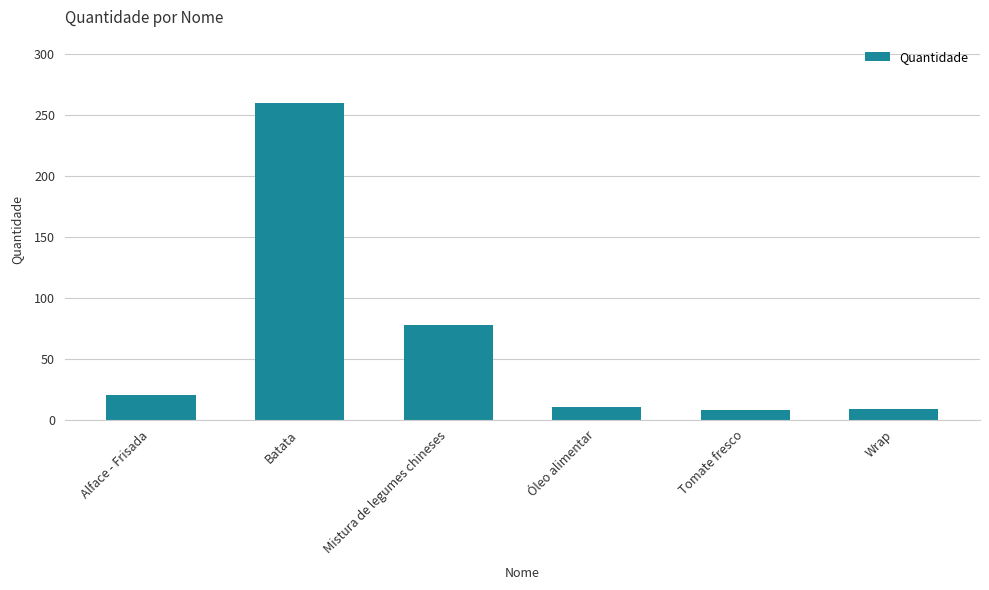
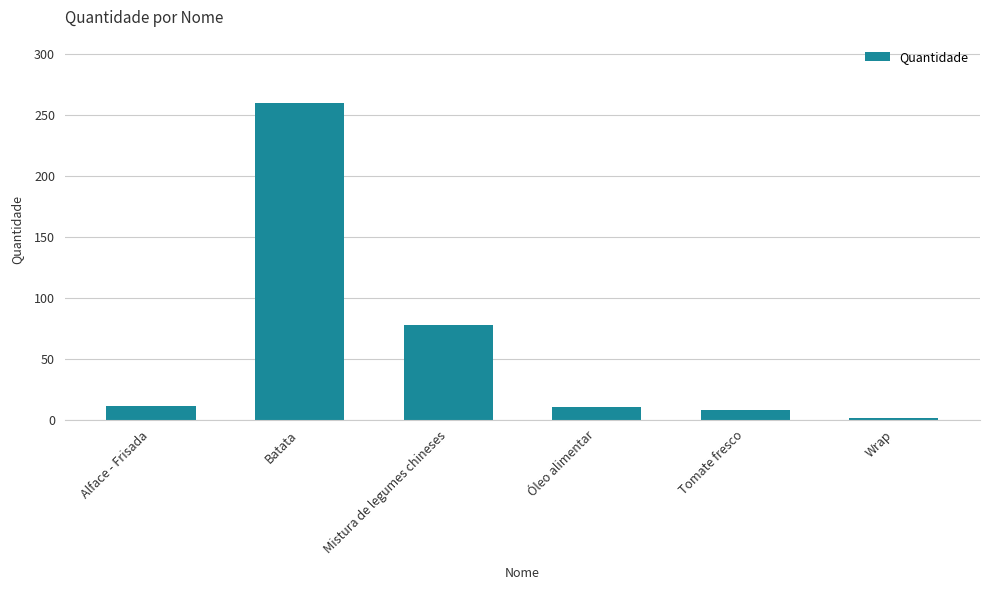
Alface - Frisada: 20 -> 11
Wrap: 9 -> 1
